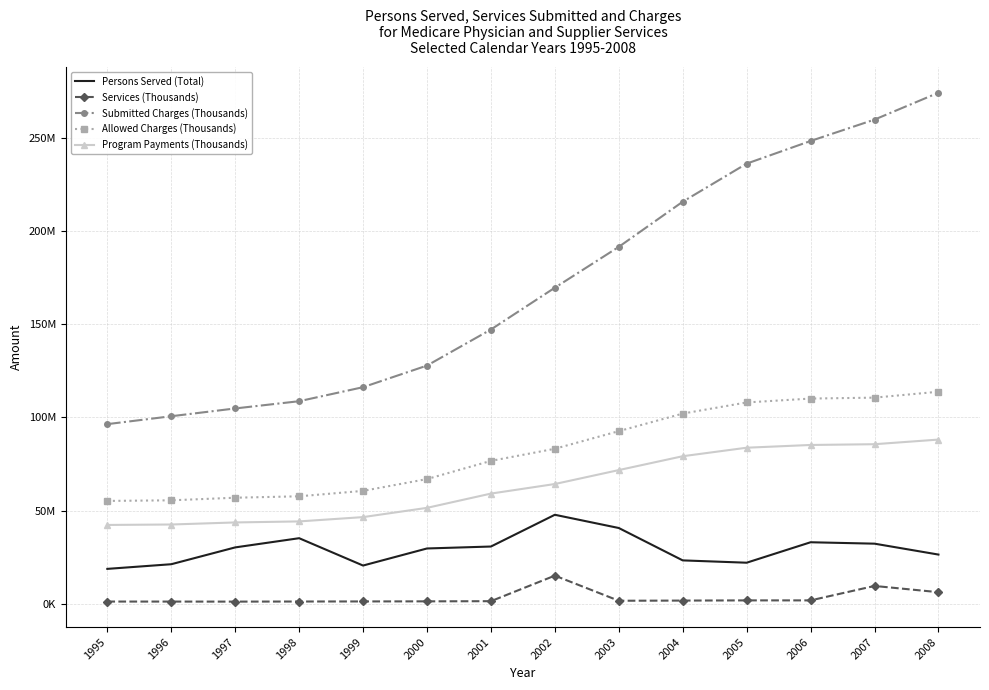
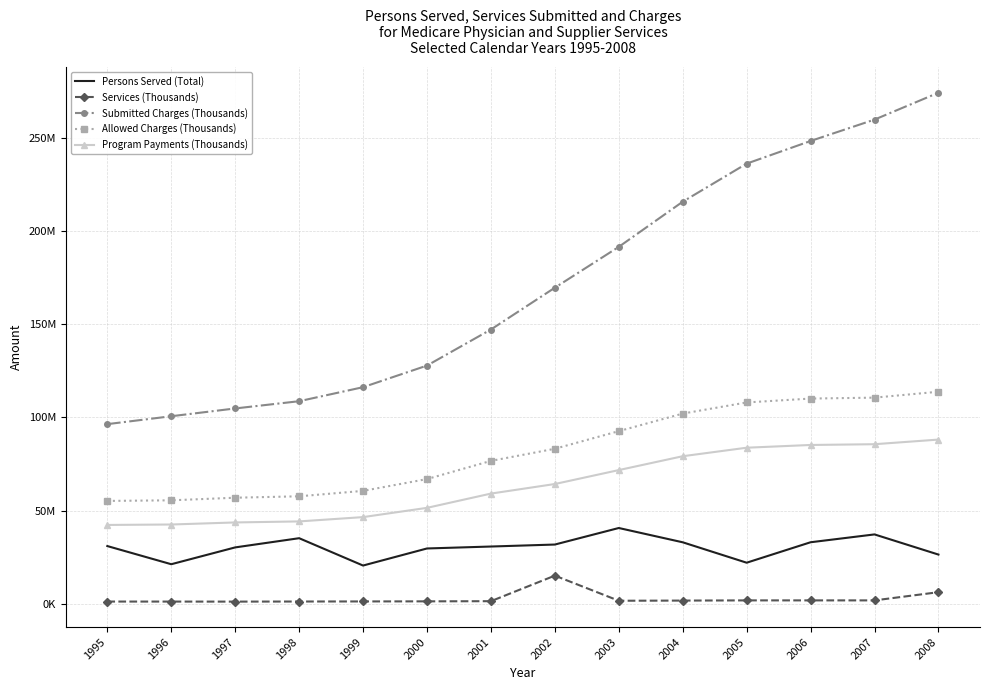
Persons Served (Total), 1995: 19000000 -> 31000000
Persons Served (Total), 2002: 48000000 -> 32000000
Persons Served (Total), 2004: 23000000 -> 33000000
Persons Served (Total), 2007: 32000000 -> 37000000
Services (Thousands), 2007: 10000000 -> 2000000
